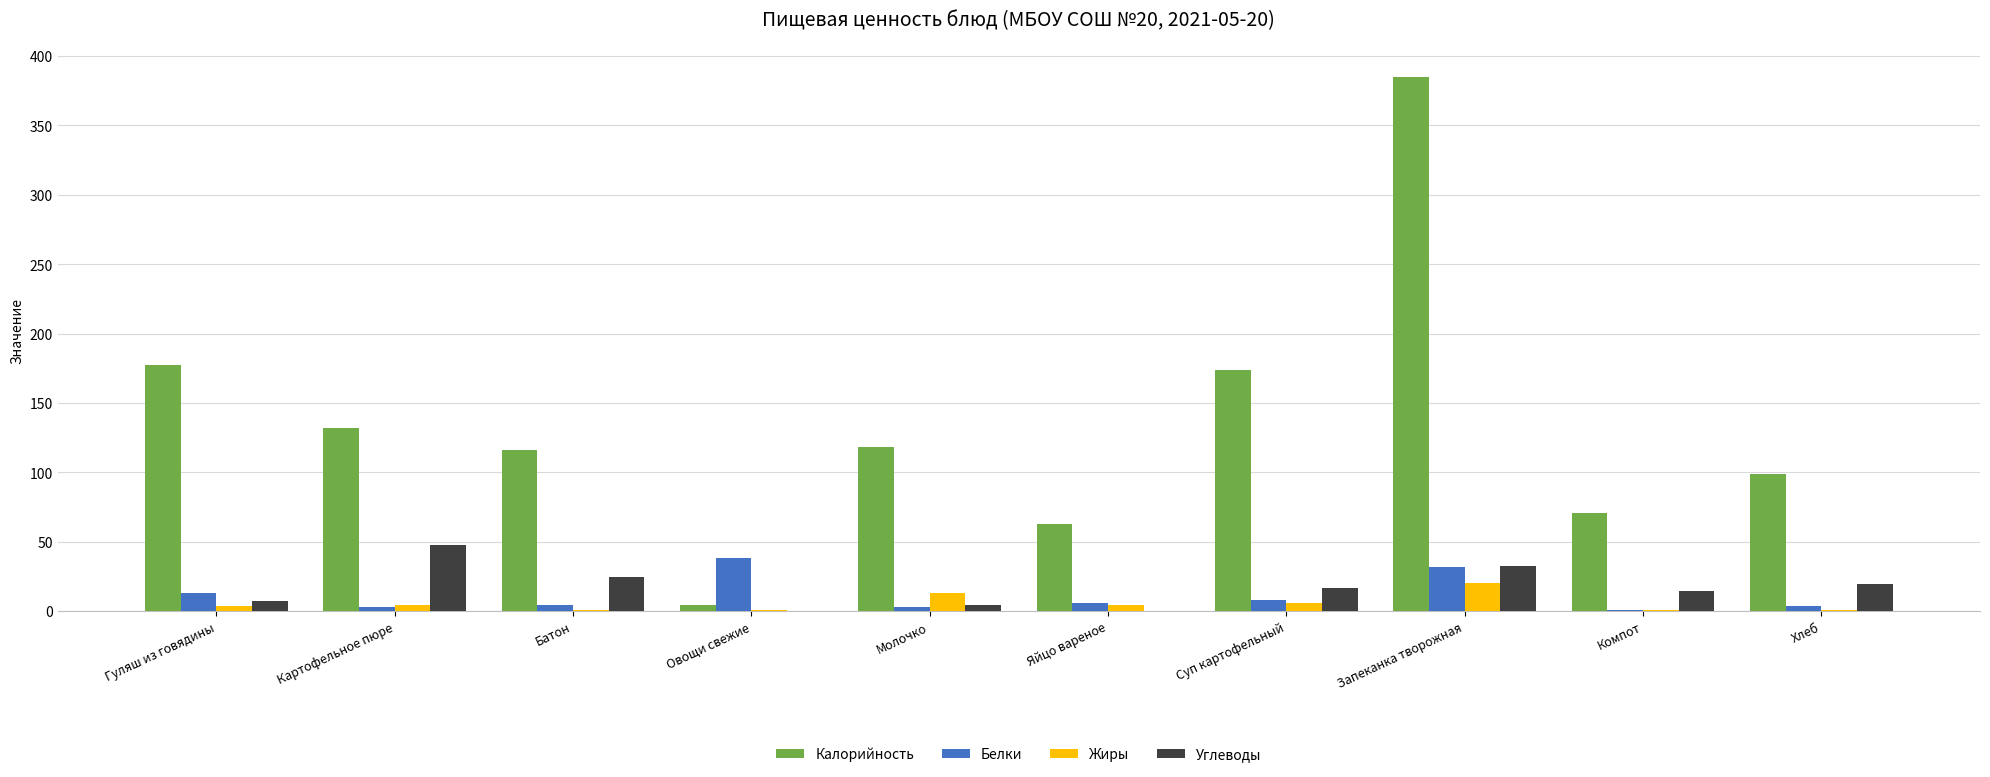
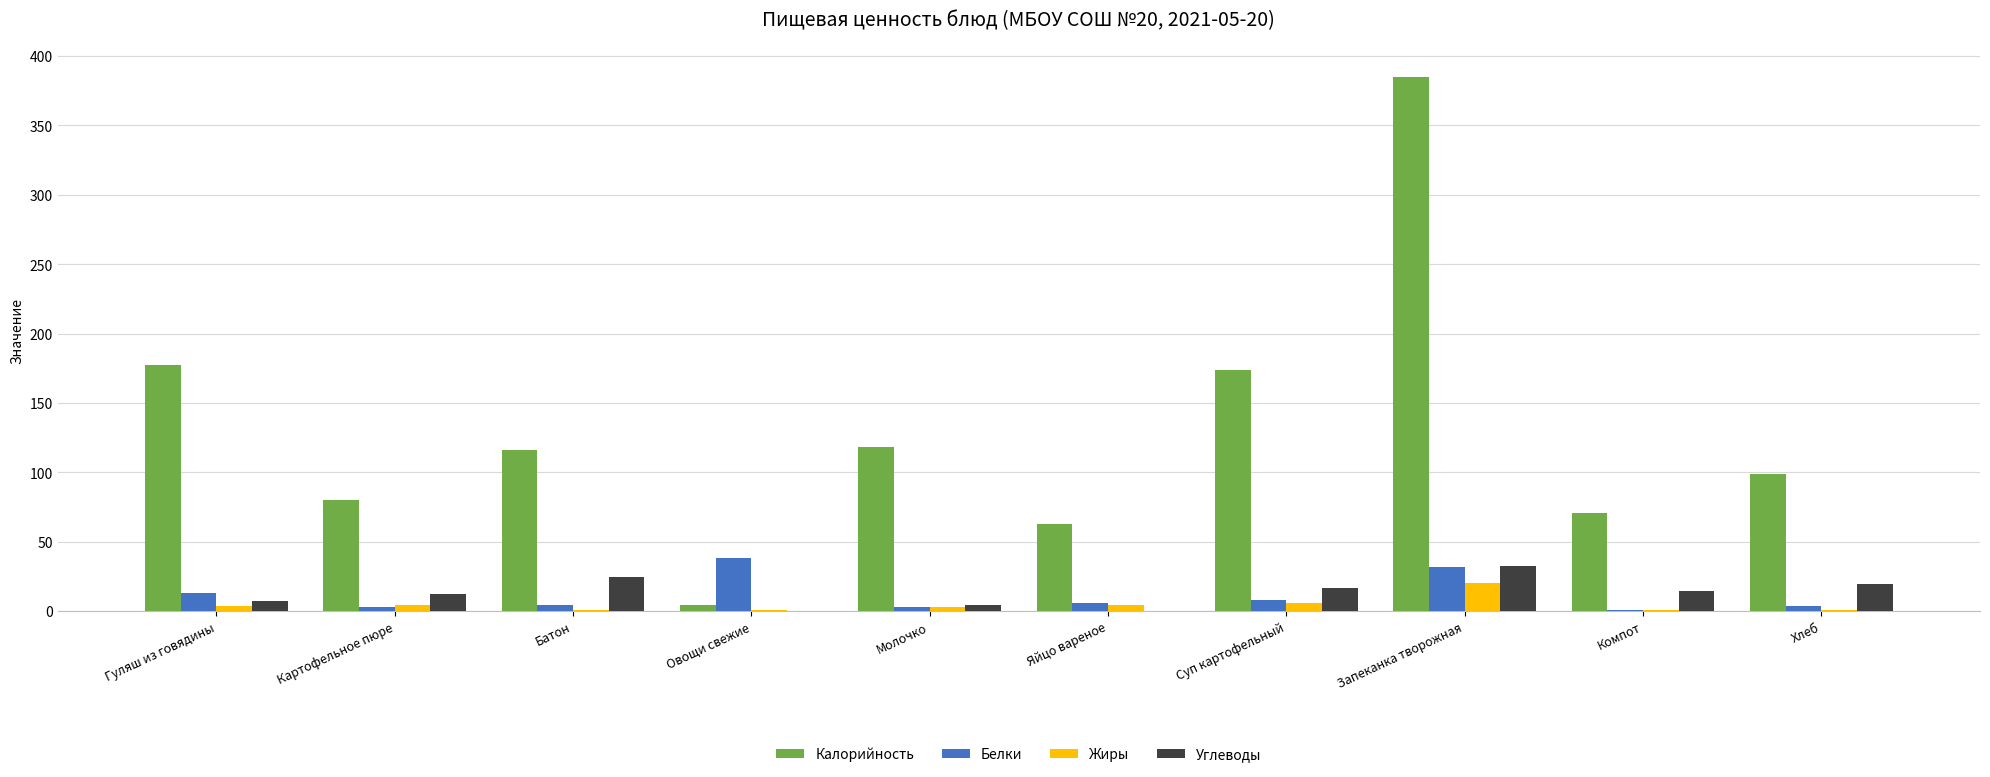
Калорийность, Картофельное пюре: 132 -> 80
Углеводы, Картофельное пюре: 48 -> 12
Жиры, Молочко: 13 -> 3
